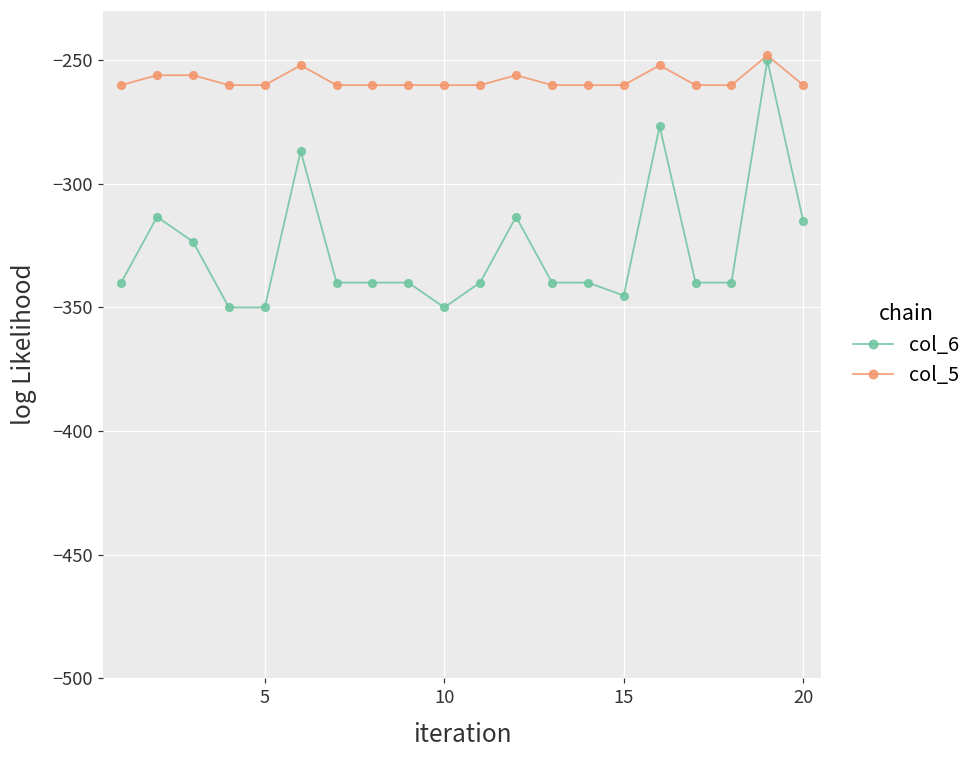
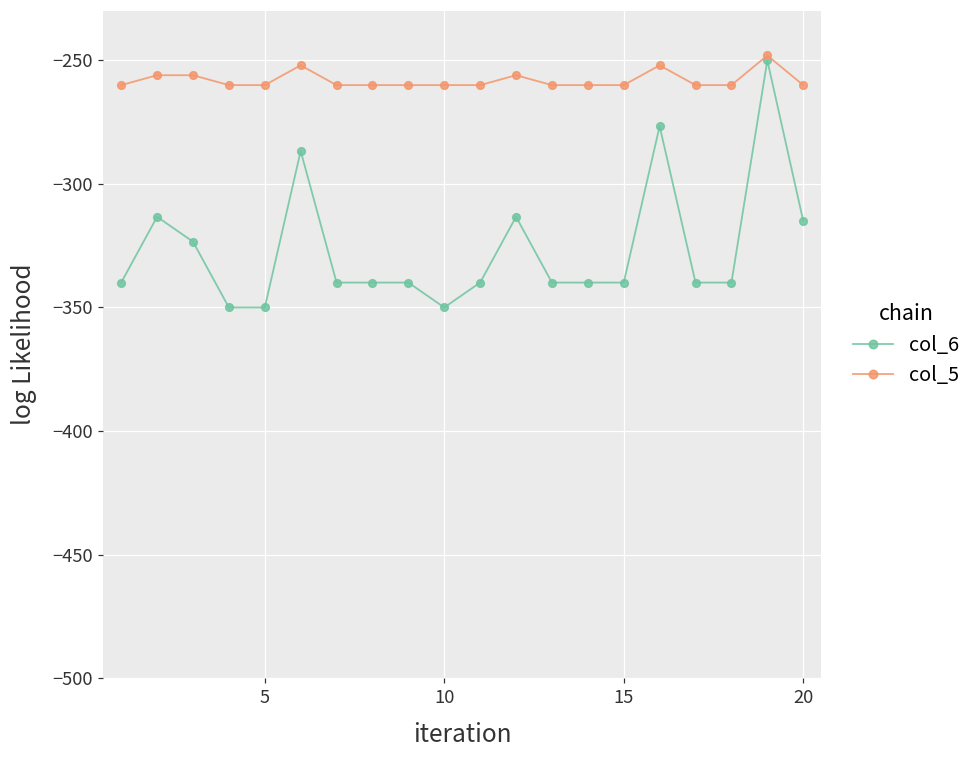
col_6, 15: -345 -> -340
